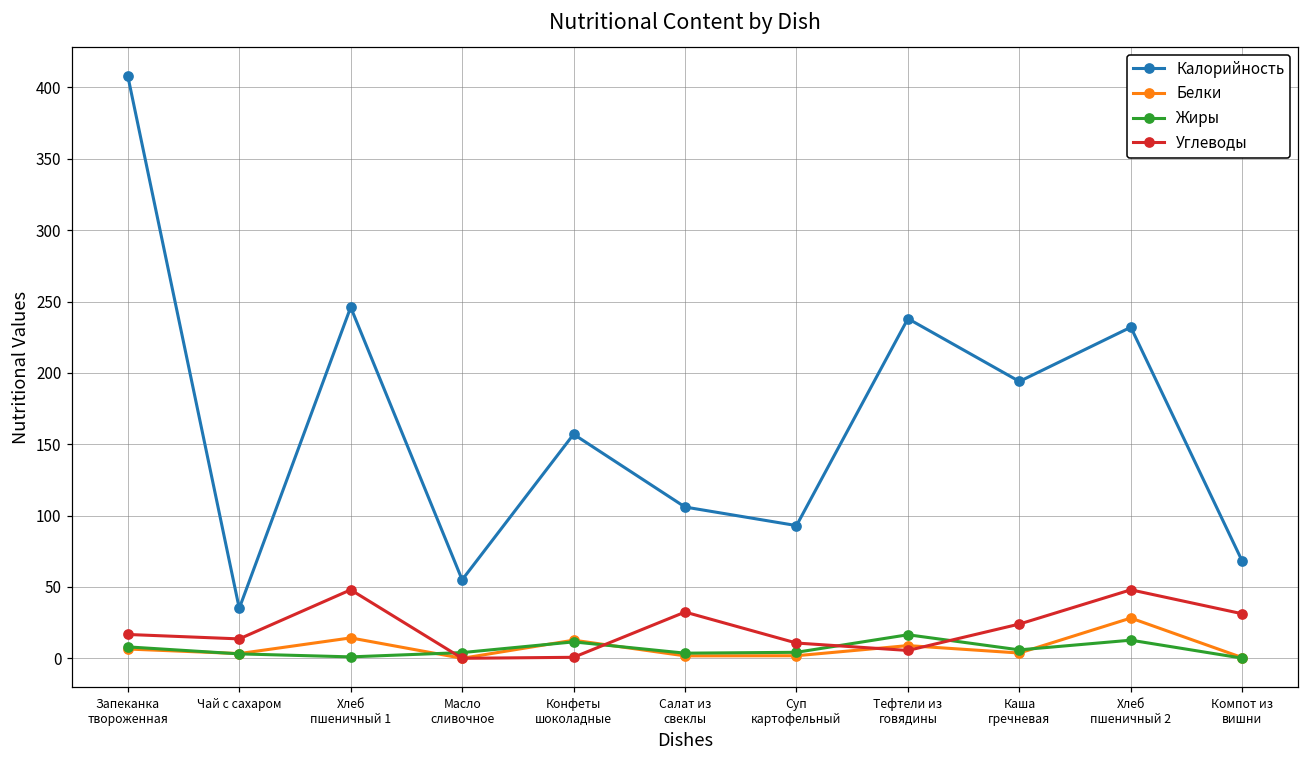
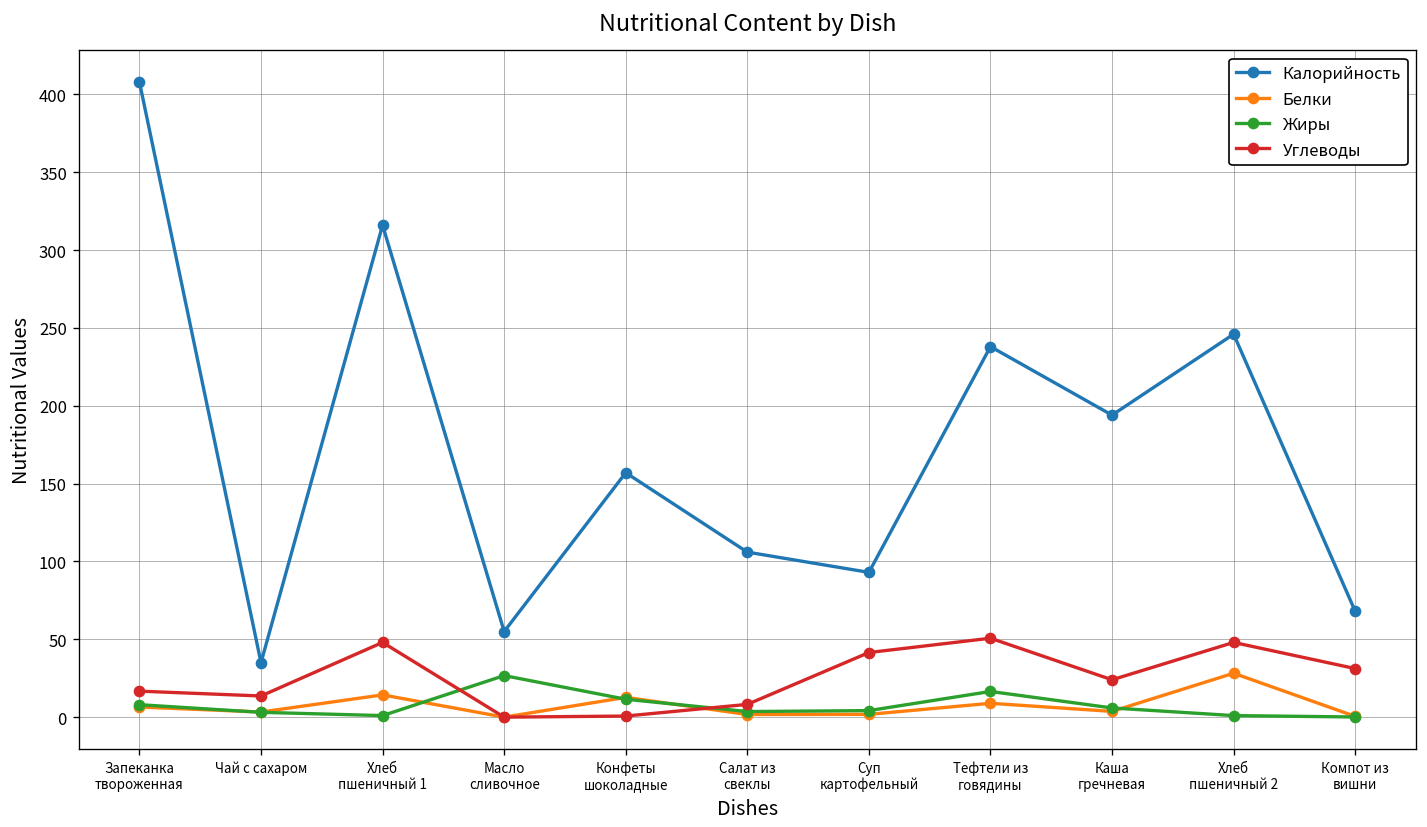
Калорийность, Хлеб пшеничный 1: 246 -> 316
Жиры, Масло сливочное: 4 -> 27
Углеводы, Салат из свеклы: 32 -> 8
Углеводы, Суп картофельный: 11 -> 42
Углеводы, Тефтели из говядины: 6 -> 51
Калорийность, Хлеб пшеничный 2: 232 -> 246
Жиры, Хлеб пшеничный 2: 13 -> 1
